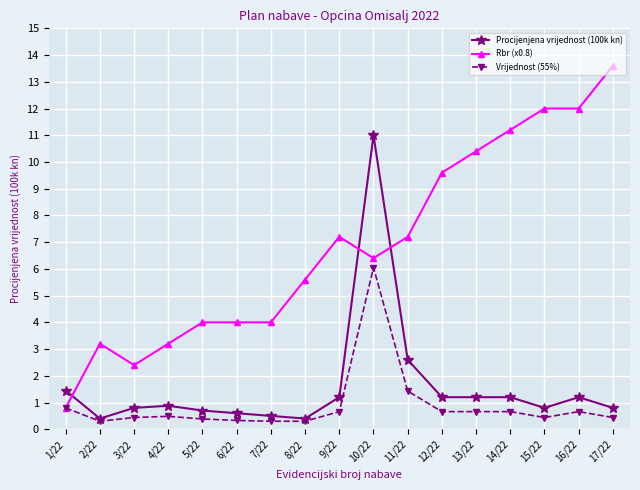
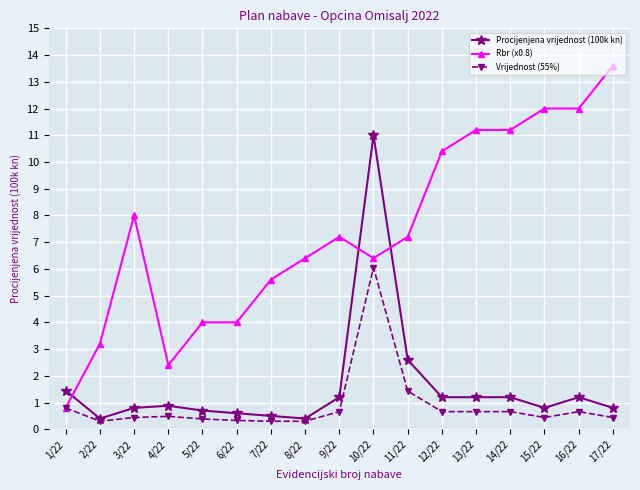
Rbr (x0.8), 3/22: 2.4 -> 8.0
Rbr (x0.8), 4/22: 3.2 -> 2.4
Rbr (x0.8), 7/22: 4.0 -> 5.6
Rbr (x0.8), 8/22: 5.6 -> 6.4
Rbr (x0.8), 12/22: 9.6 -> 10.4
Rbr (x0.8), 13/22: 10.4 -> 11.2
